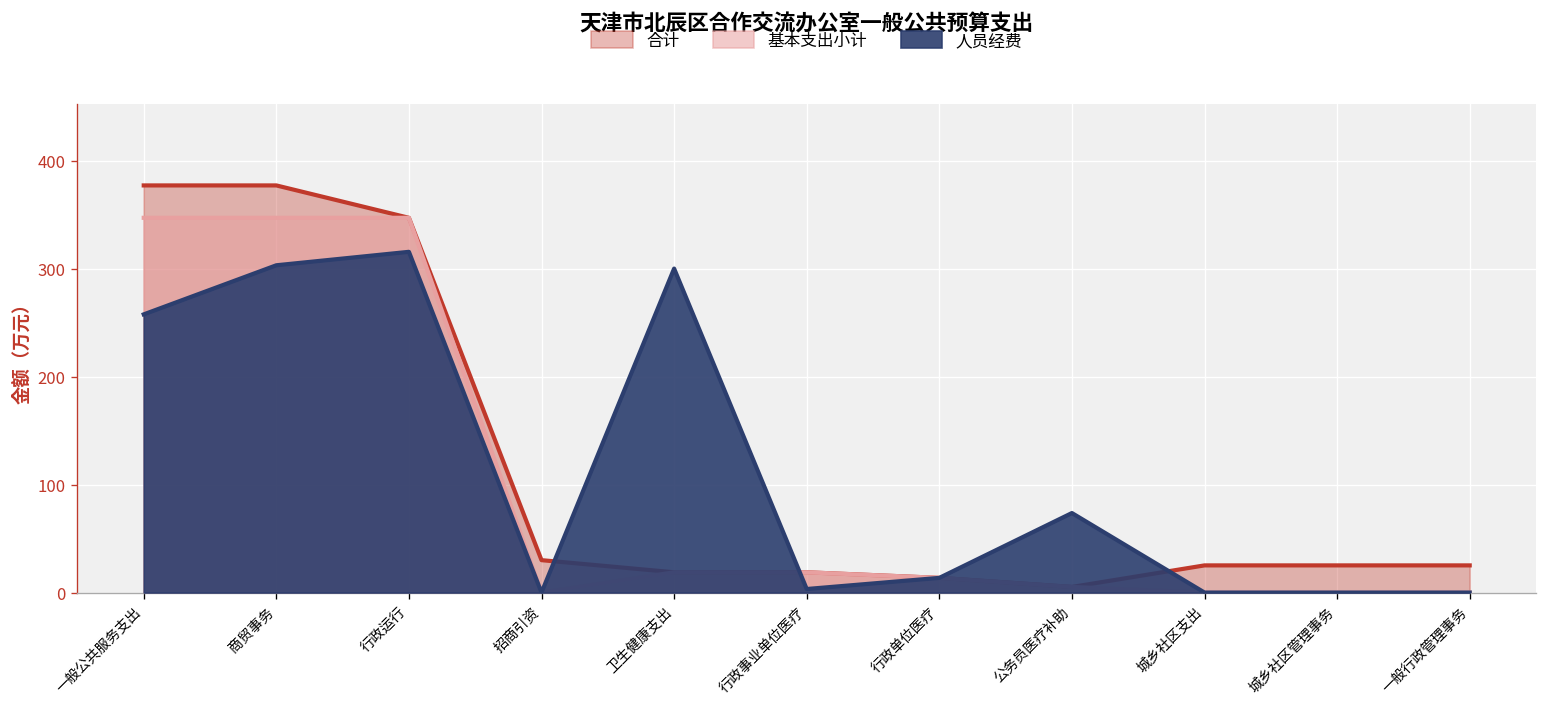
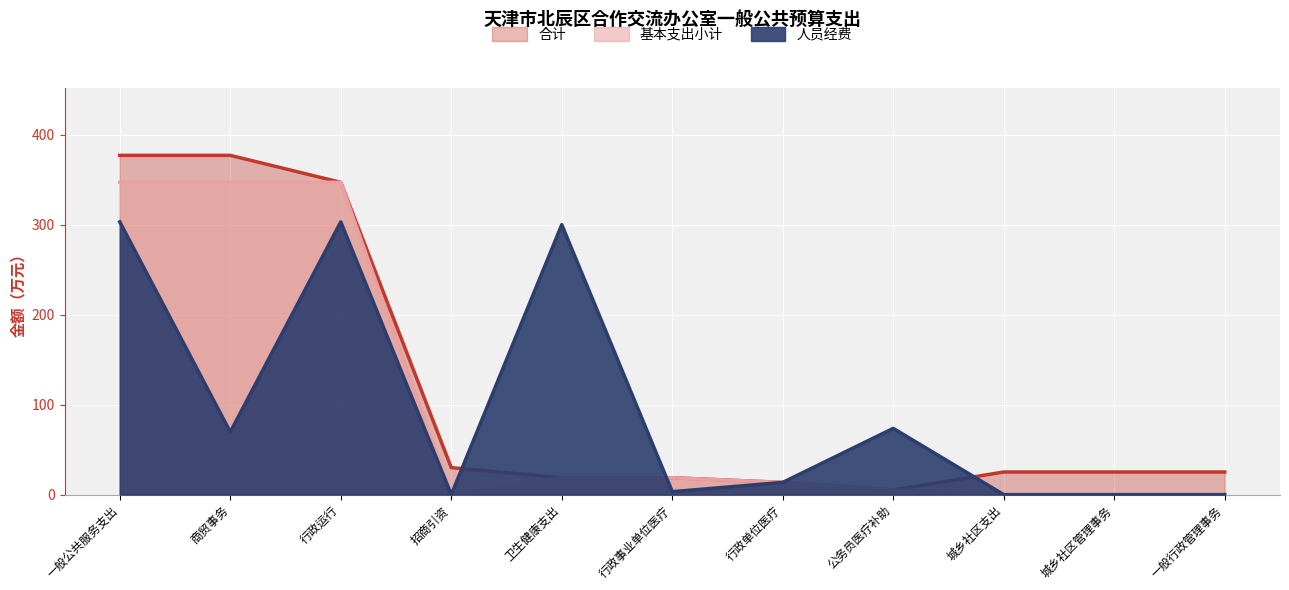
人员经费, 一般公共服务支出: 260 -> 300
人员经费, 商贸事务: 300 -> 70
人员经费, 行政运行: 320 -> 300
